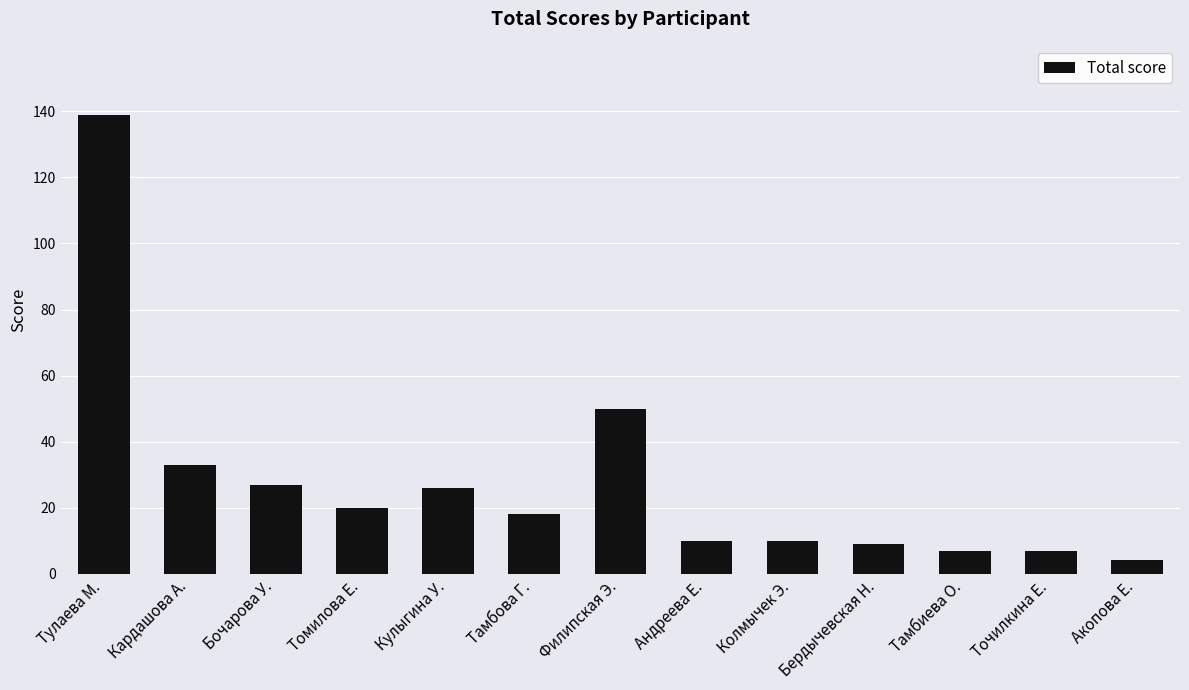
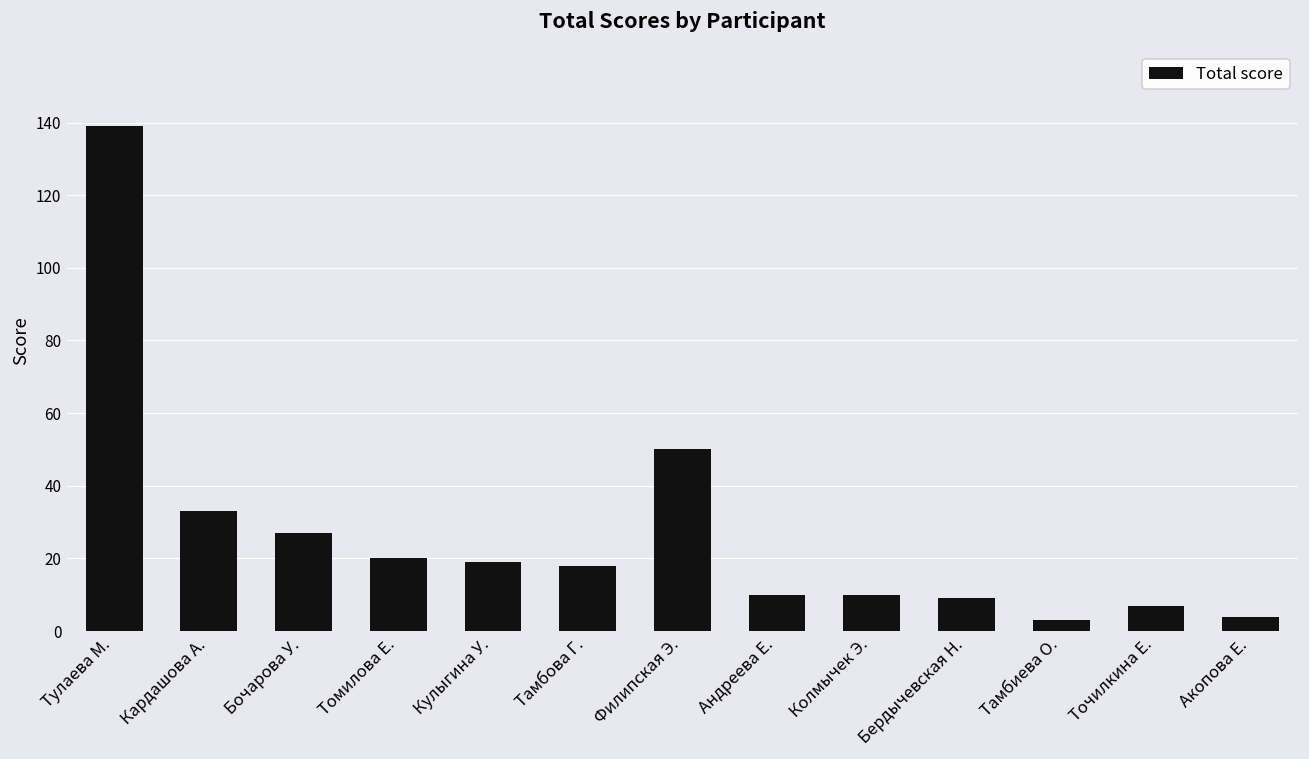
Кулыгина У.: 26 -> 19
Тамбиева О.: 7 -> 3
